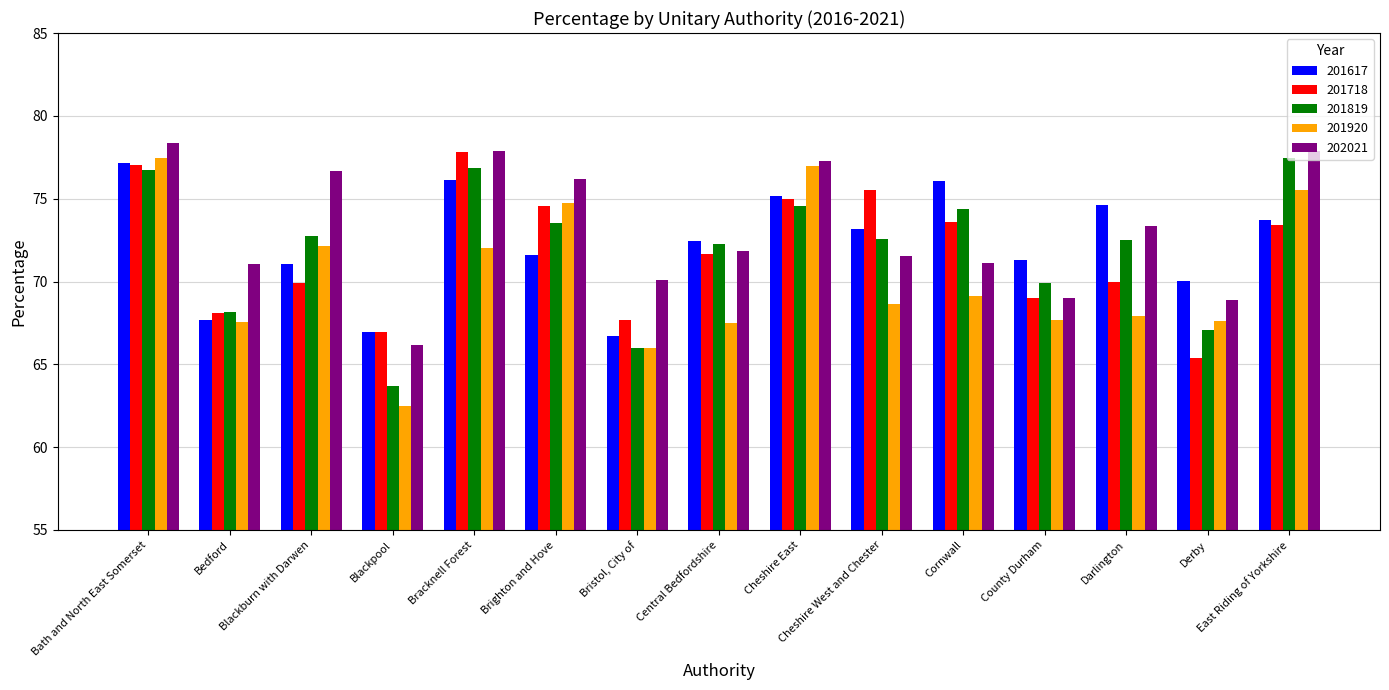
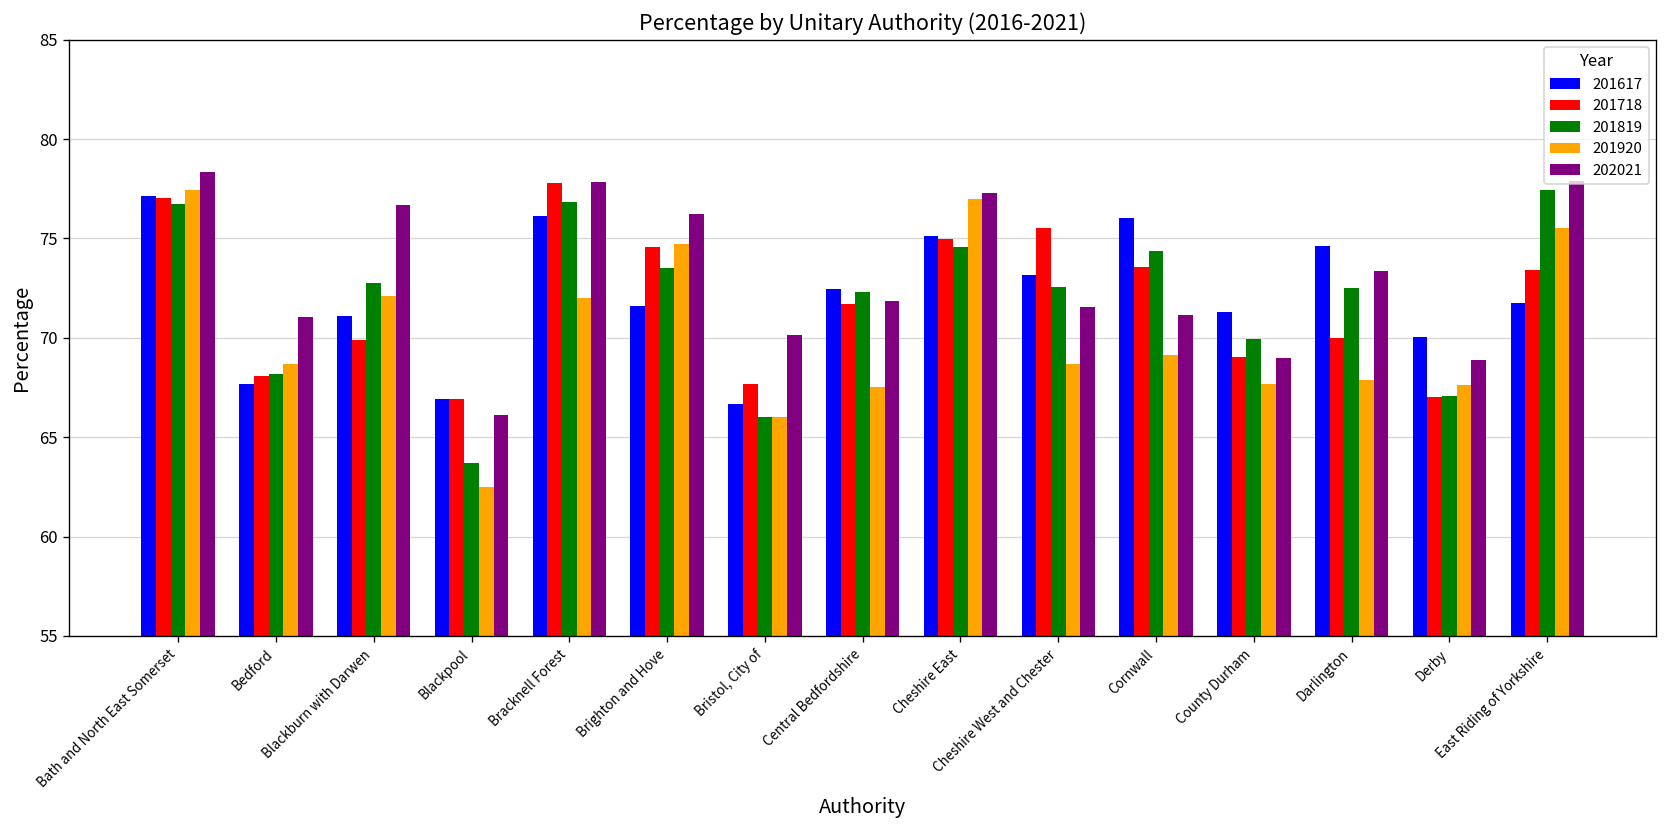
201920, Bedford: 67.6 -> 68.7
201718, Derby: 65.4 -> 67.0
201617, East Riding of Yorkshire: 73.7 -> 71.7
